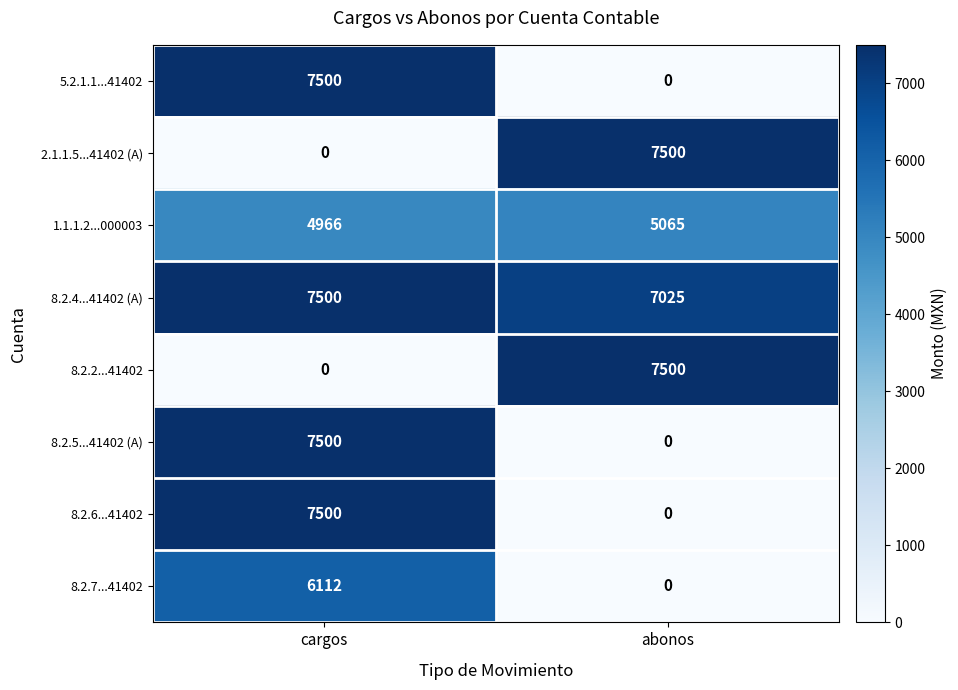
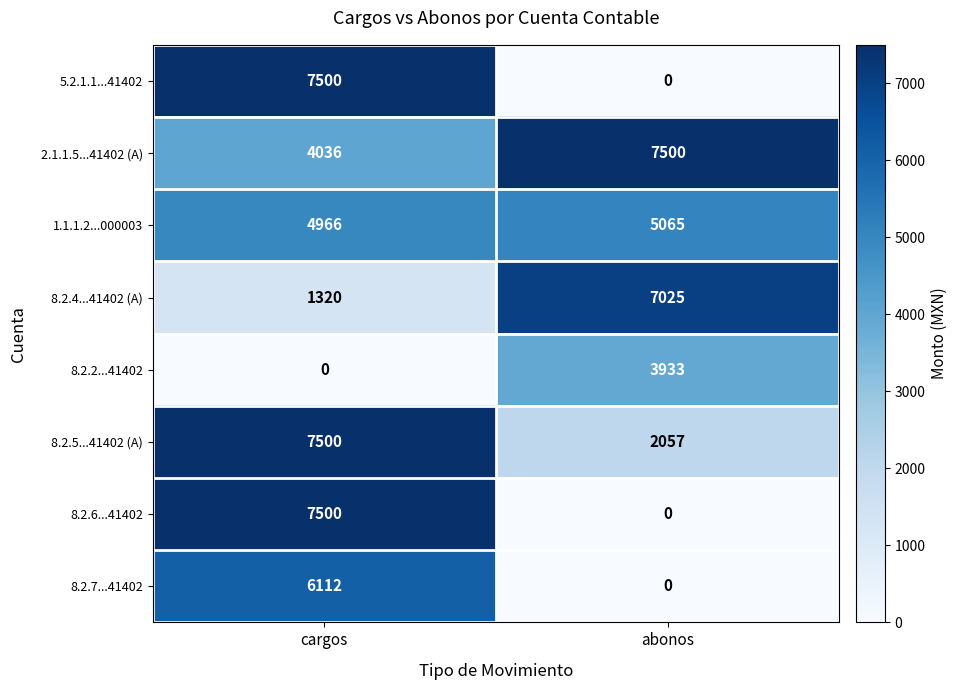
2.1.1.5...41402 (A), cargos: 0 -> 4036
8.2.4...41402 (A), cargos: 7500 -> 1320
8.2.2...41402, abonos: 7500 -> 3933
8.2.5...41402 (A), abonos: 0 -> 2057
